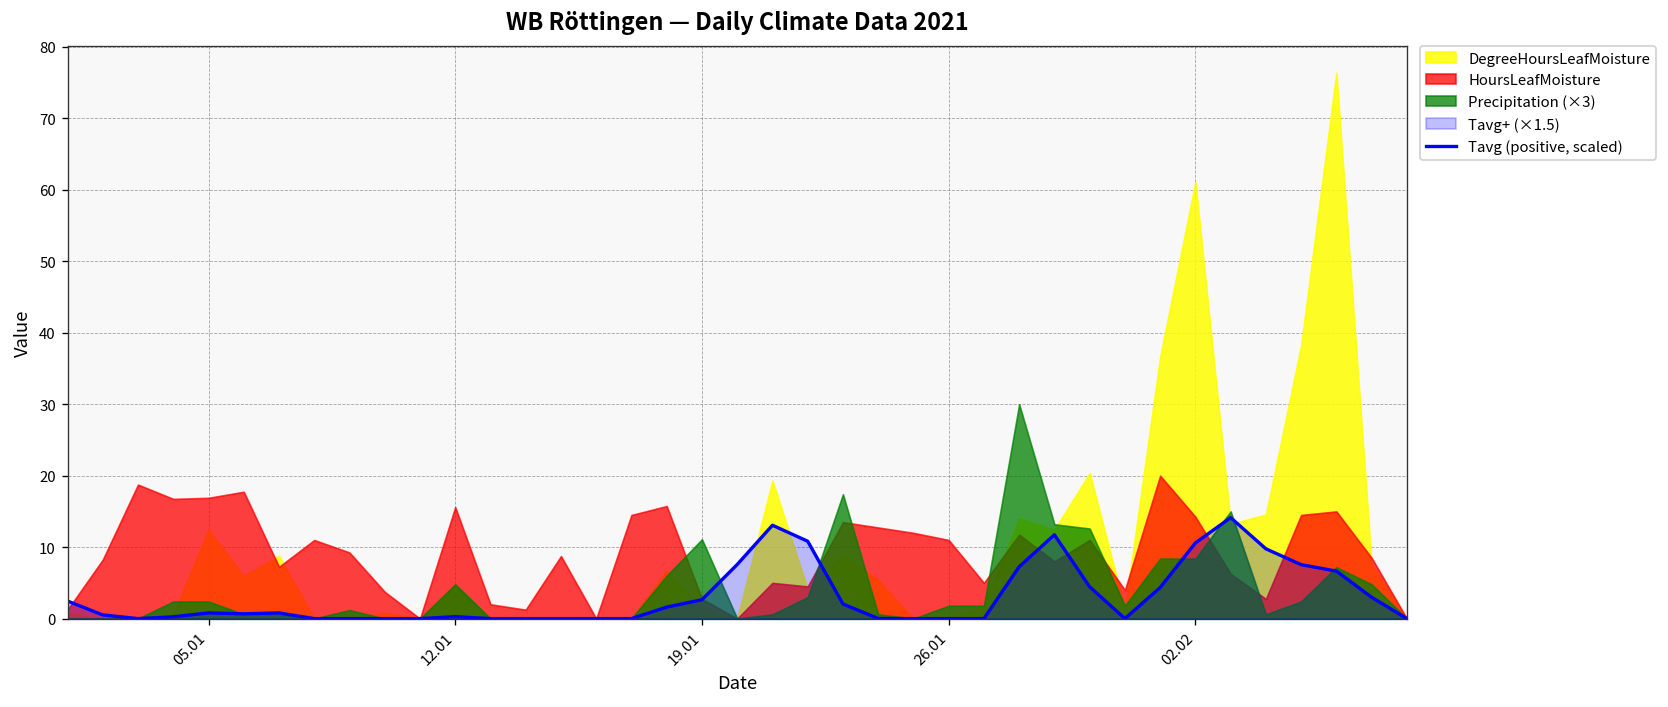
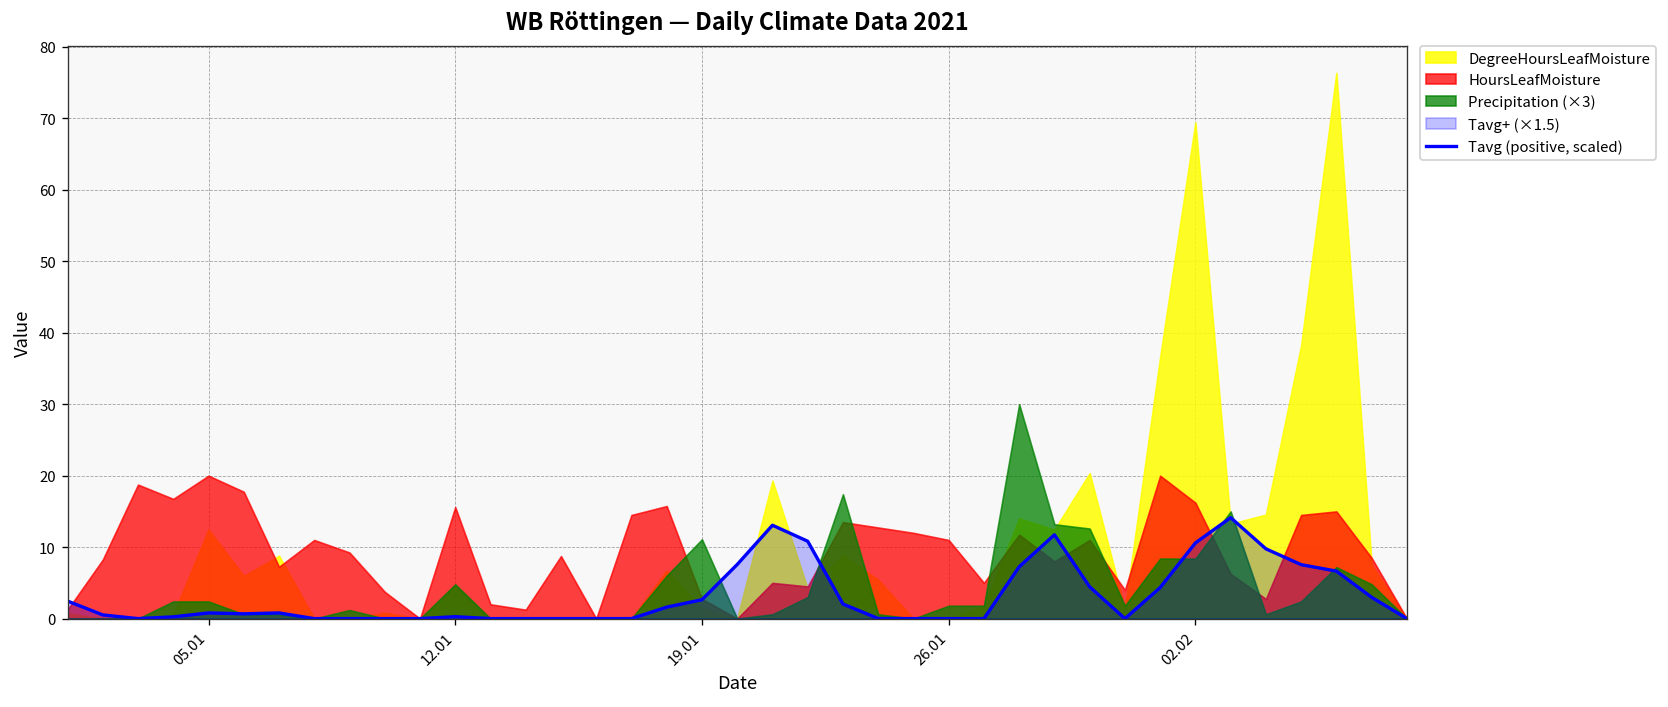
HoursLeafMoisture, 05.01: 17 -> 20
DegreeHoursLeafMoisture, 02.02: 61 -> 69
HoursLeafMoisture, 02.02: 14 -> 16
